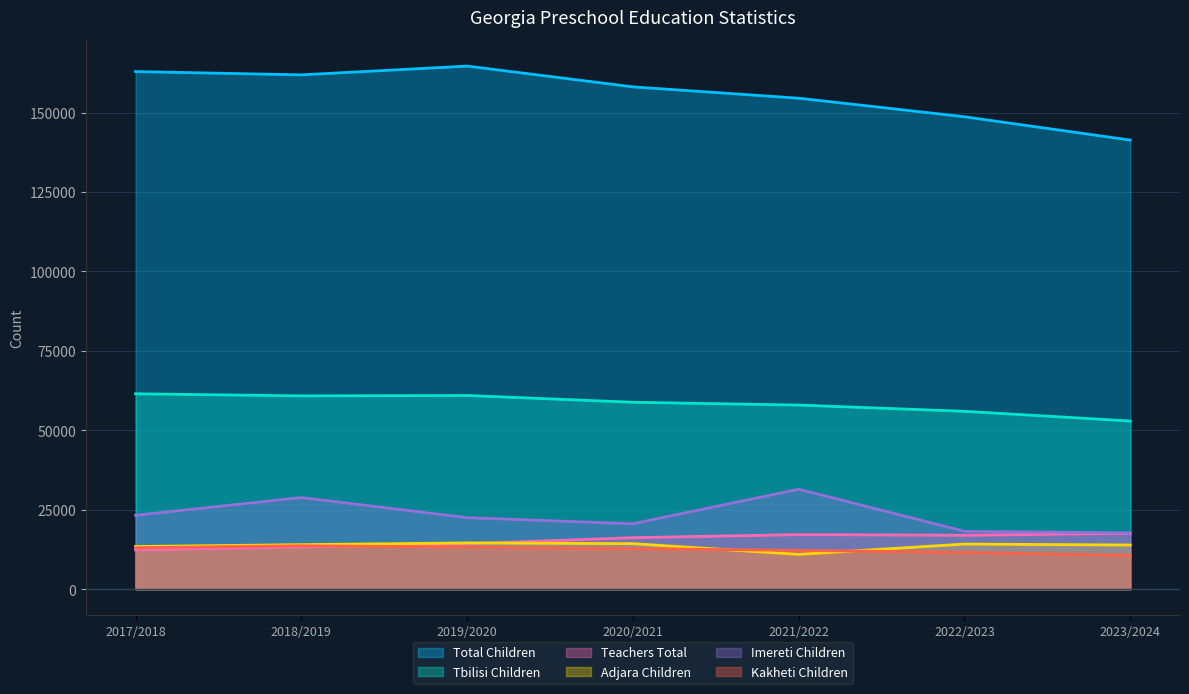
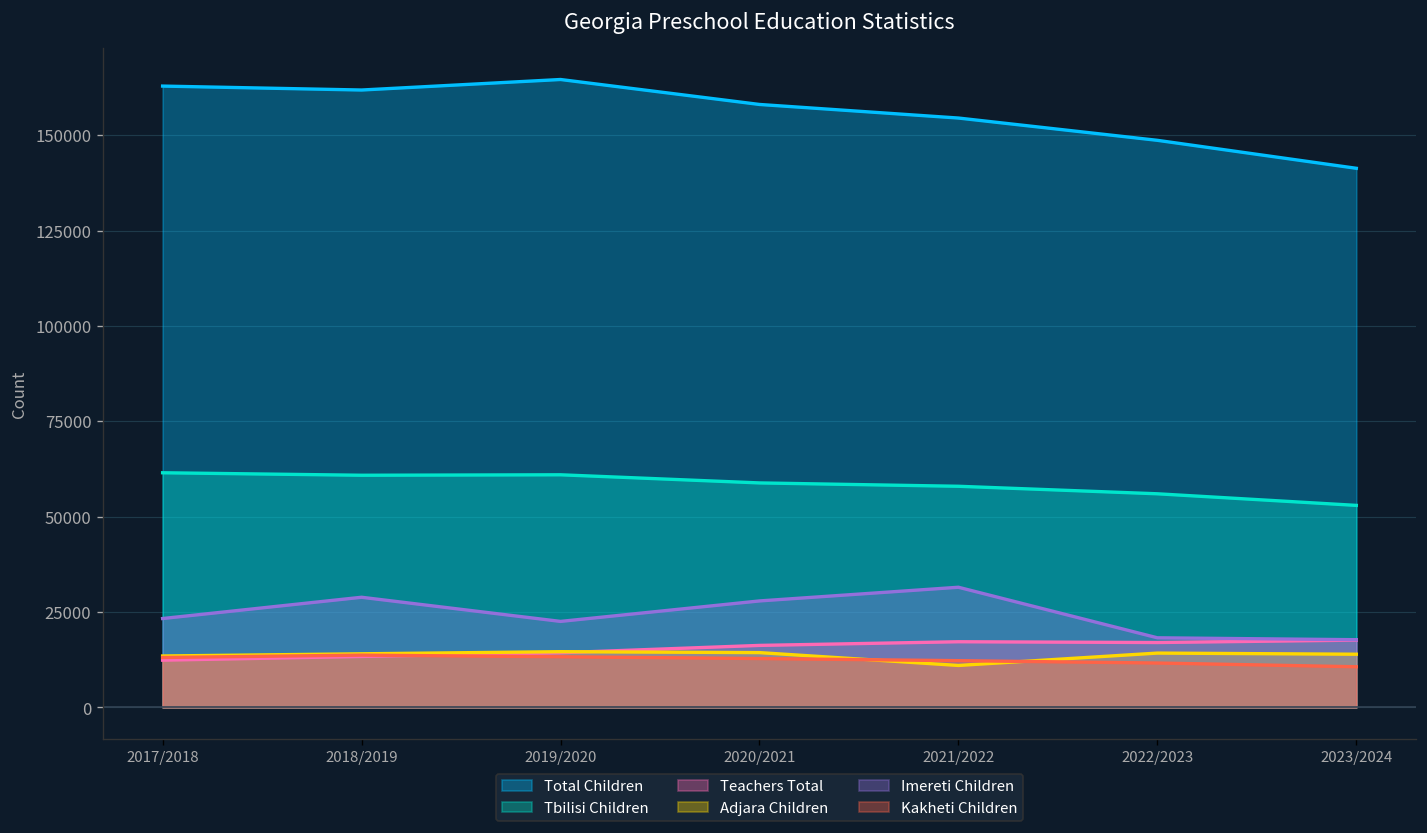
Imereti Children, 2020/2021: 21000 -> 28000
